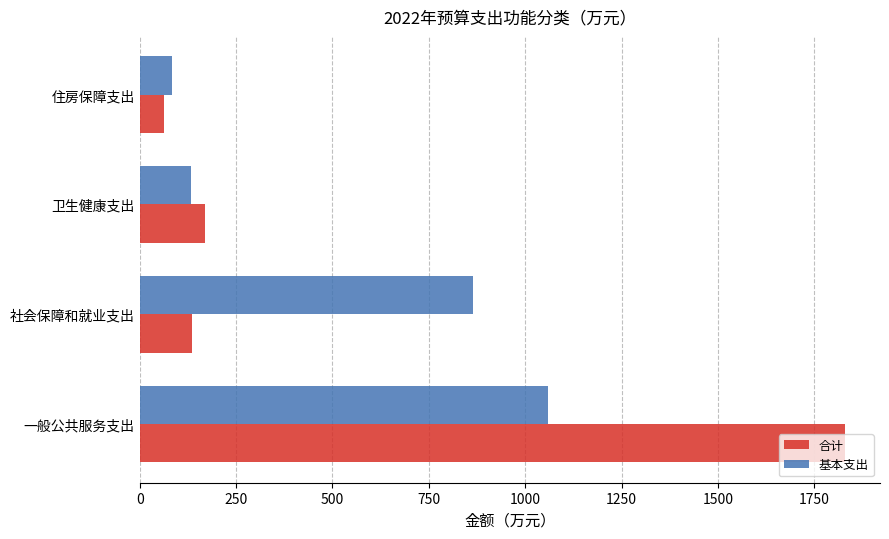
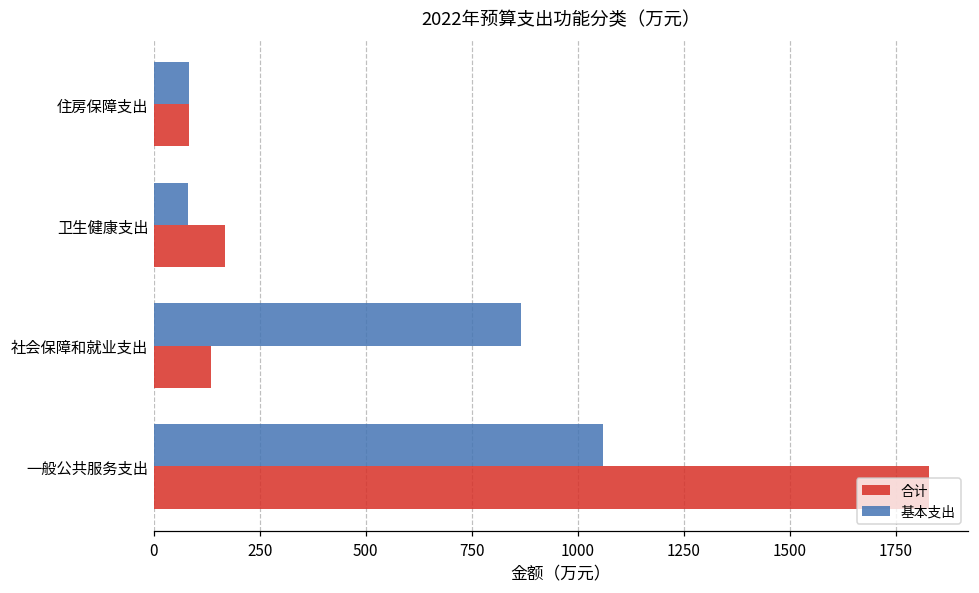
合计, 住房保障支出: 60 -> 80
基本支出, 卫生健康支出: 130 -> 80
